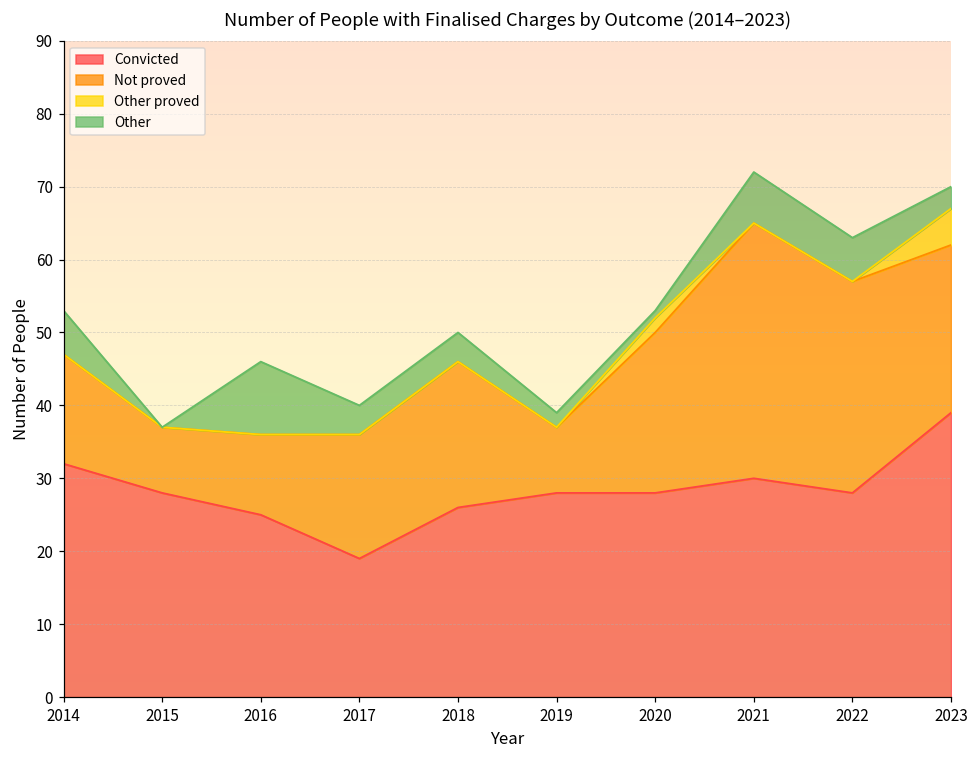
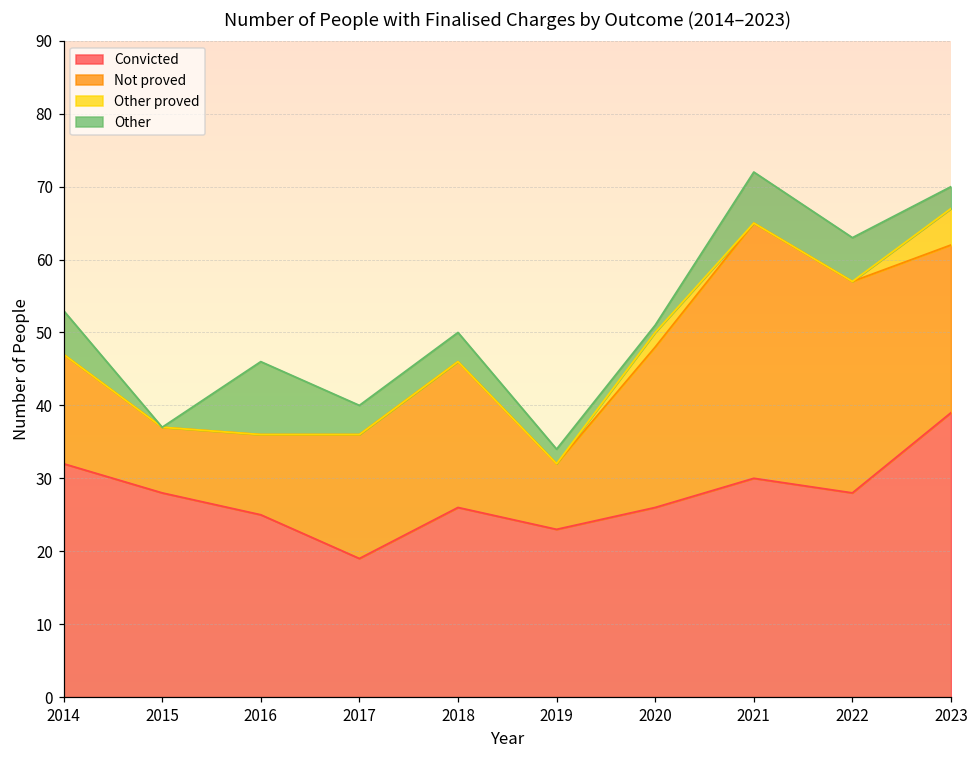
Convicted, 2019: 28 -> 23
Convicted, 2020: 28 -> 26
